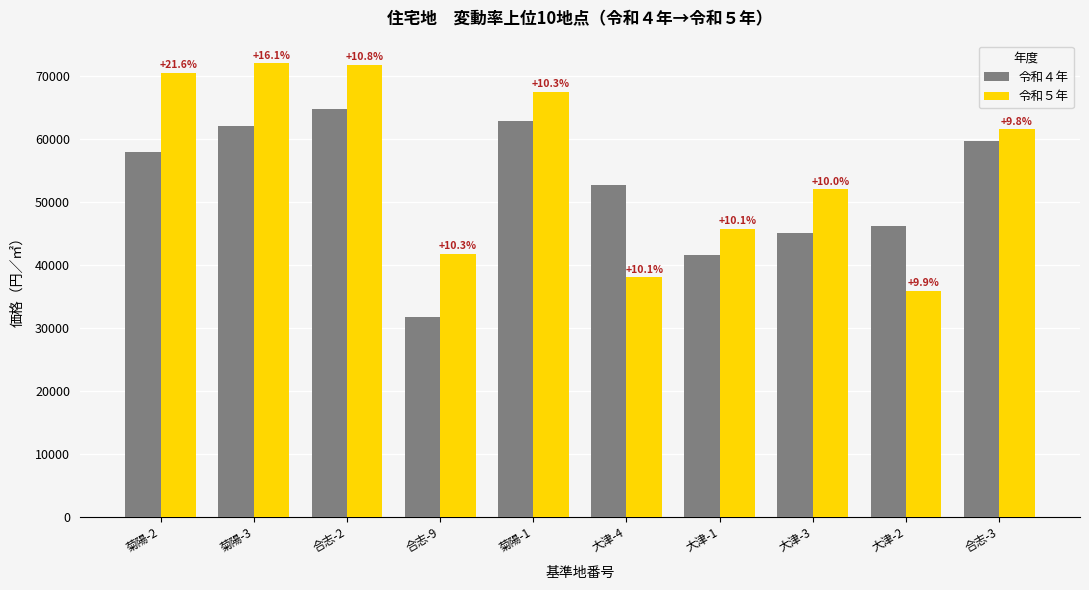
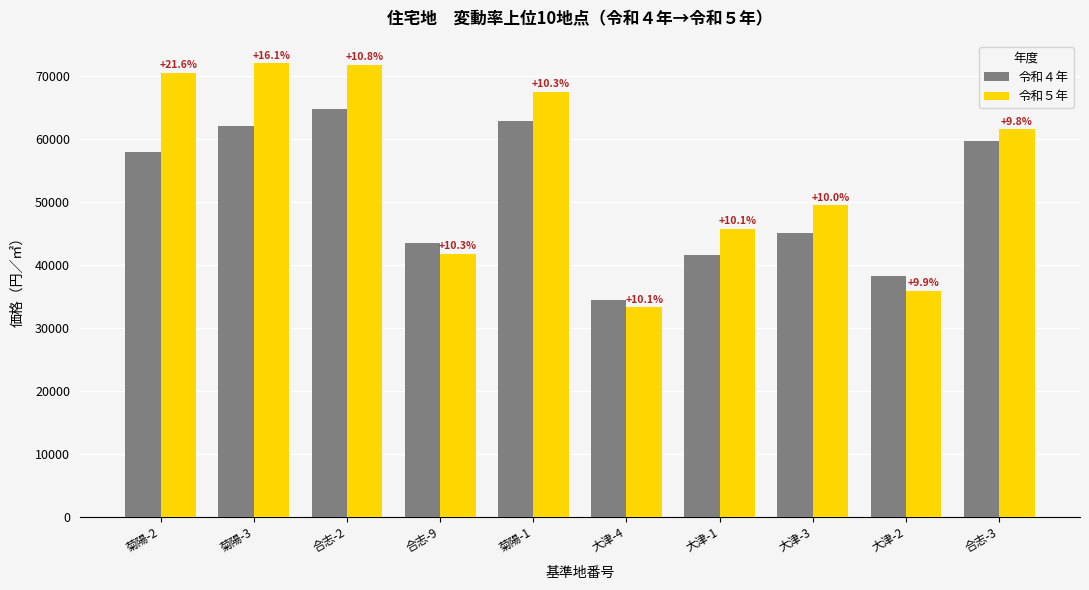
令和４年, 合志-9: 32000 -> 44000
令和４年, 大津-4: 53000 -> 35000
令和５年, 大津-4: 38000 -> 33000
令和５年, 大津-3: 52000 -> 50000
令和４年, 大津-2: 46000 -> 38000
